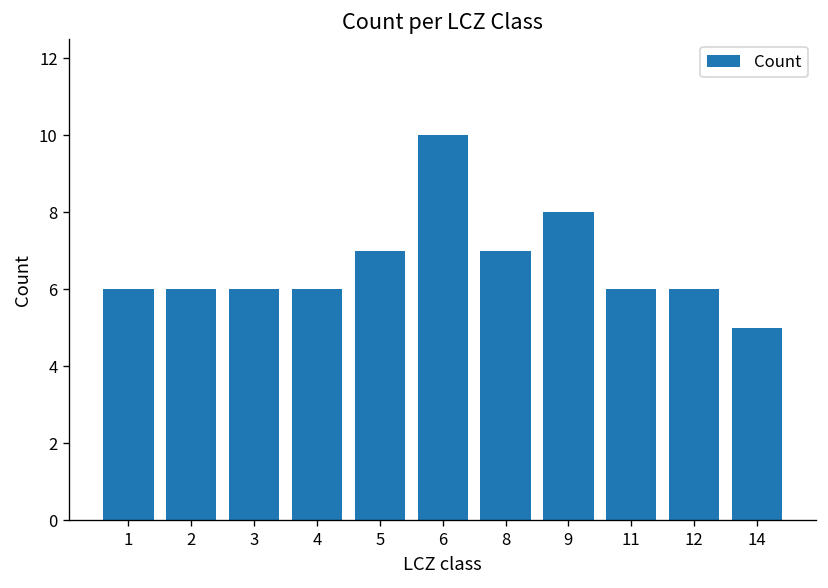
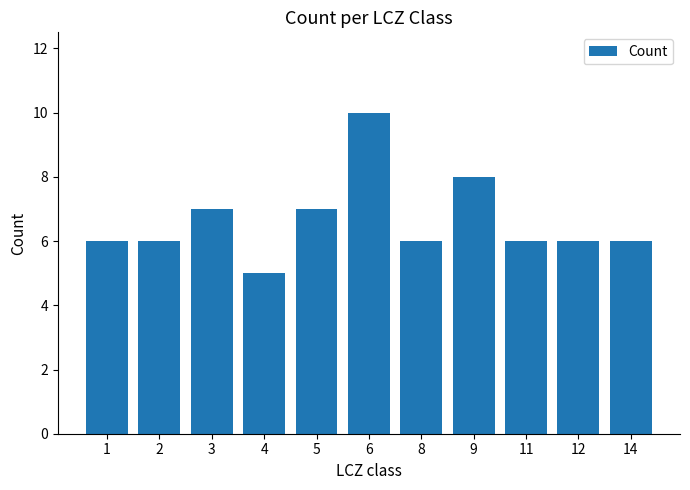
3: 6 -> 7
4: 6 -> 5
8: 7 -> 6
14: 5 -> 6
